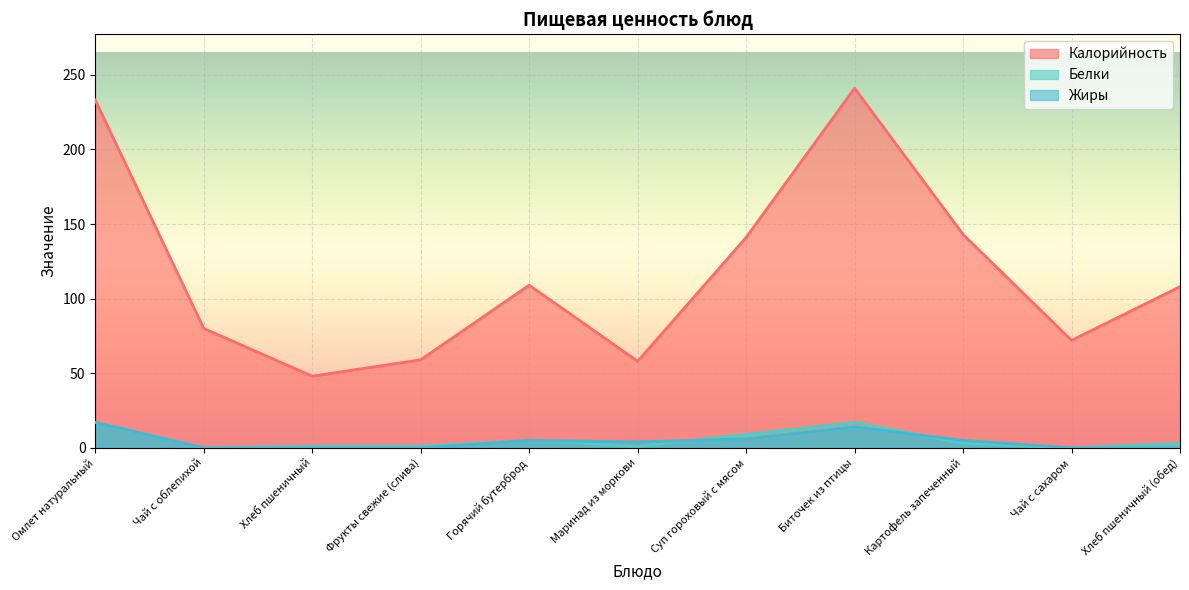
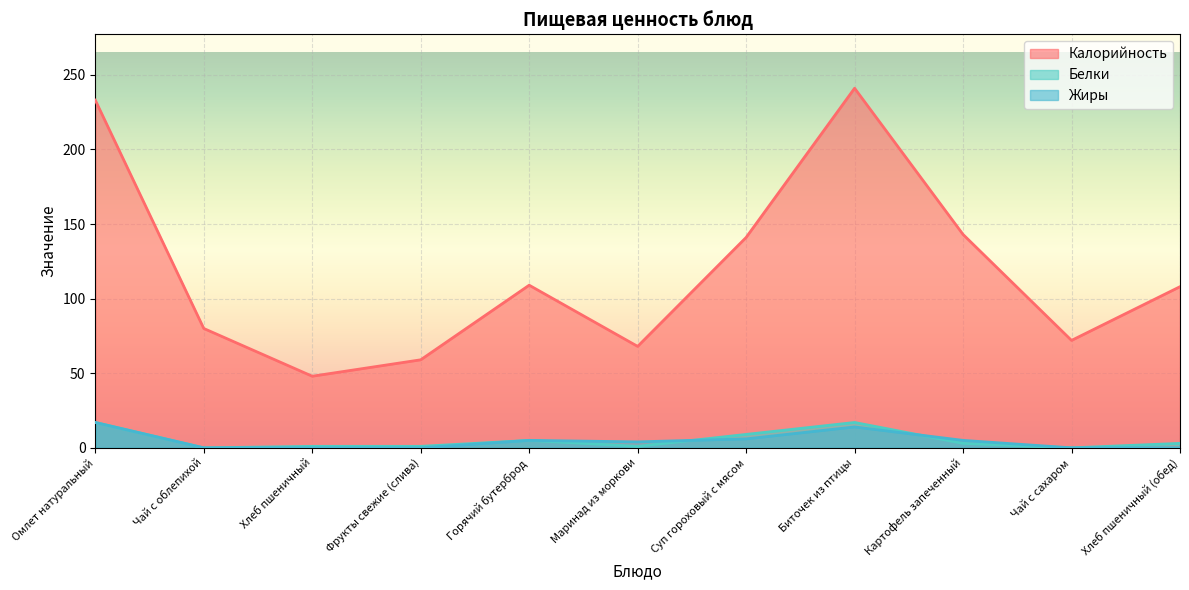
Калорийность, Маринад из моркови: 58 -> 68
